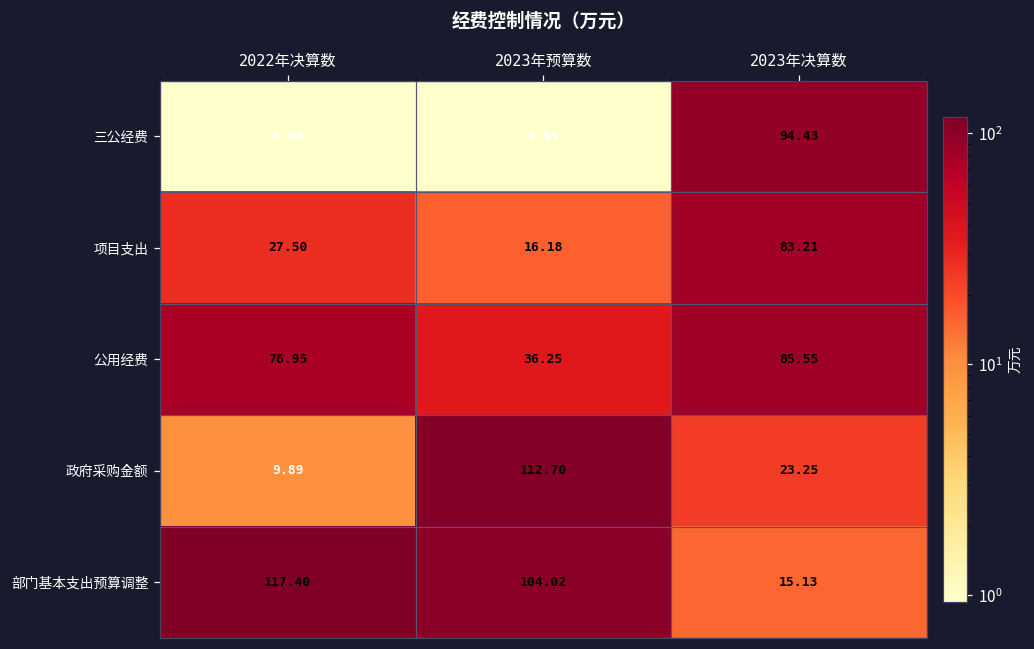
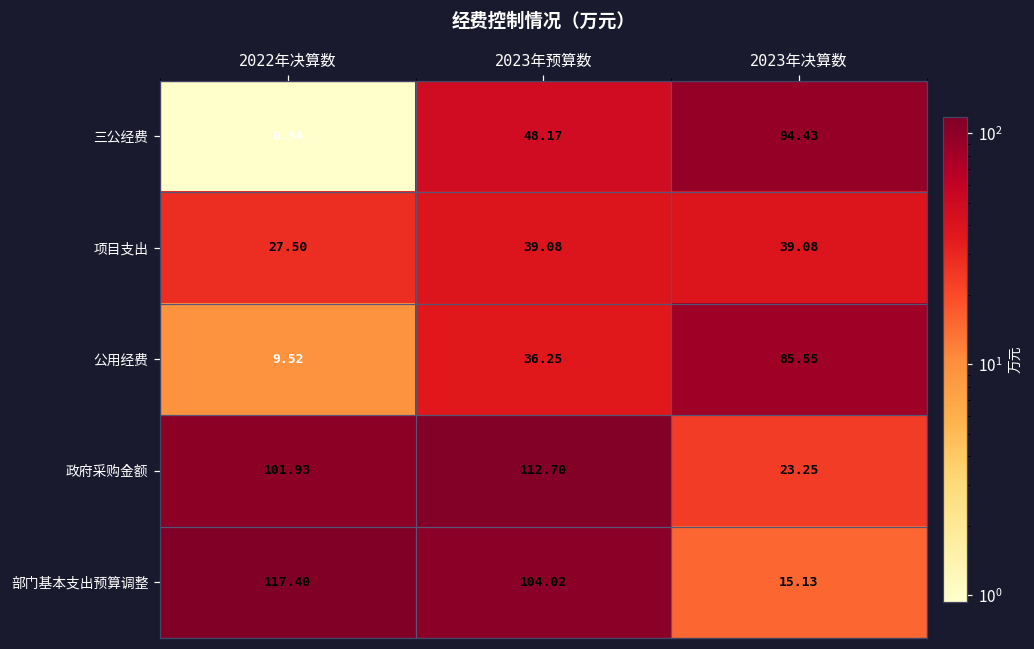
三公经费, 2023年预算数: 0.95 -> 48.17
项目支出, 2023年预算数: 16.18 -> 39.08
项目支出, 2023年决算数: 83.21 -> 39.08
公用经费, 2022年决算数: 76.95 -> 9.52
政府采购金额, 2022年决算数: 9.89 -> 101.93
